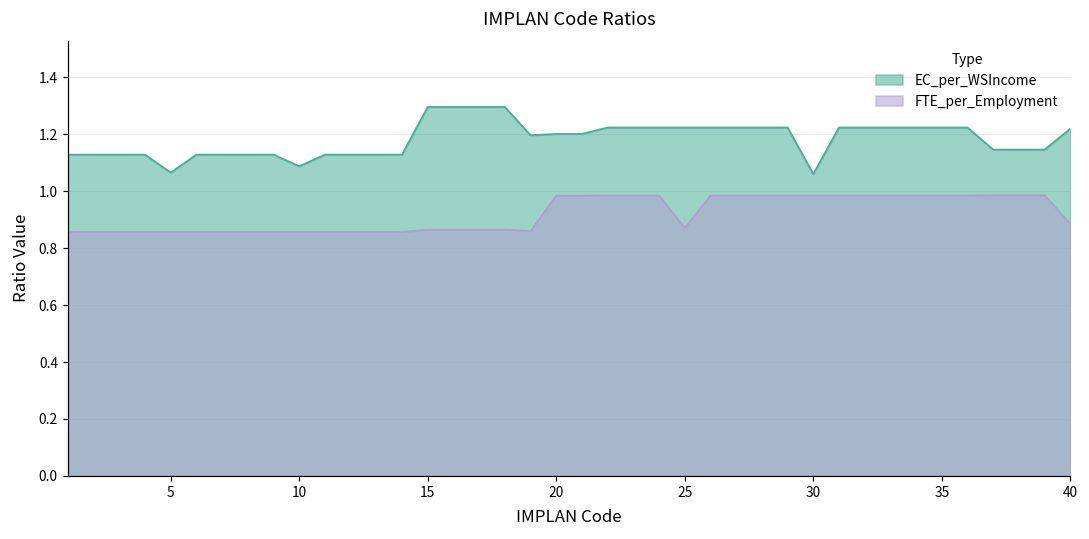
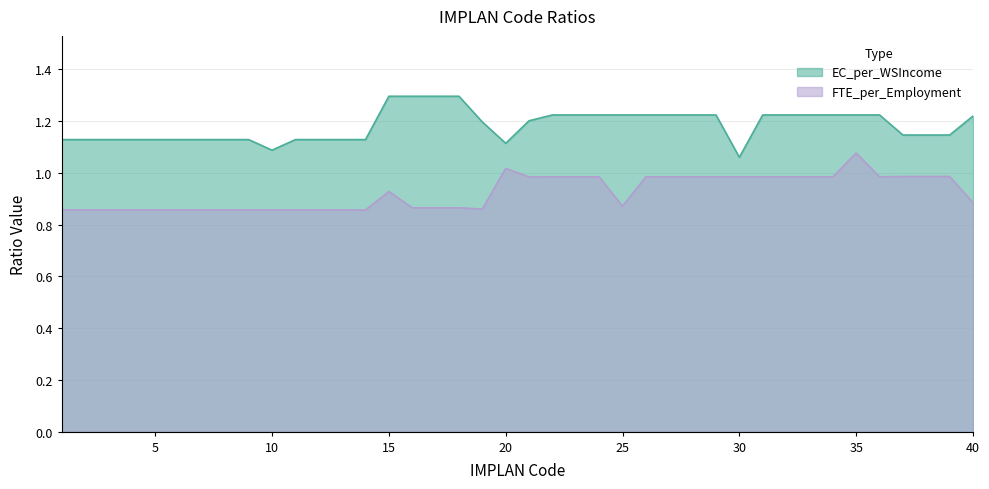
EC_per_WSIncome, 5: 1.07 -> 1.13
FTE_per_Employment, 15: 0.87 -> 0.93
EC_per_WSIncome, 20: 1.20 -> 1.11
FTE_per_Employment, 20: 0.98 -> 1.02
FTE_per_Employment, 35: 0.98 -> 1.08
